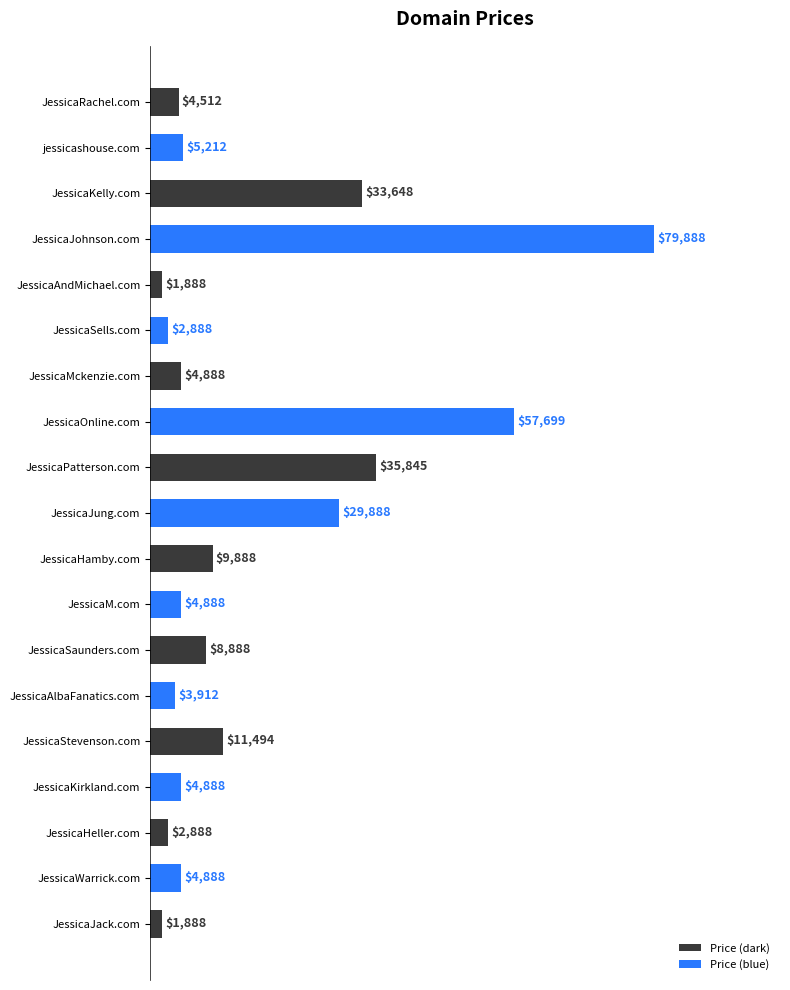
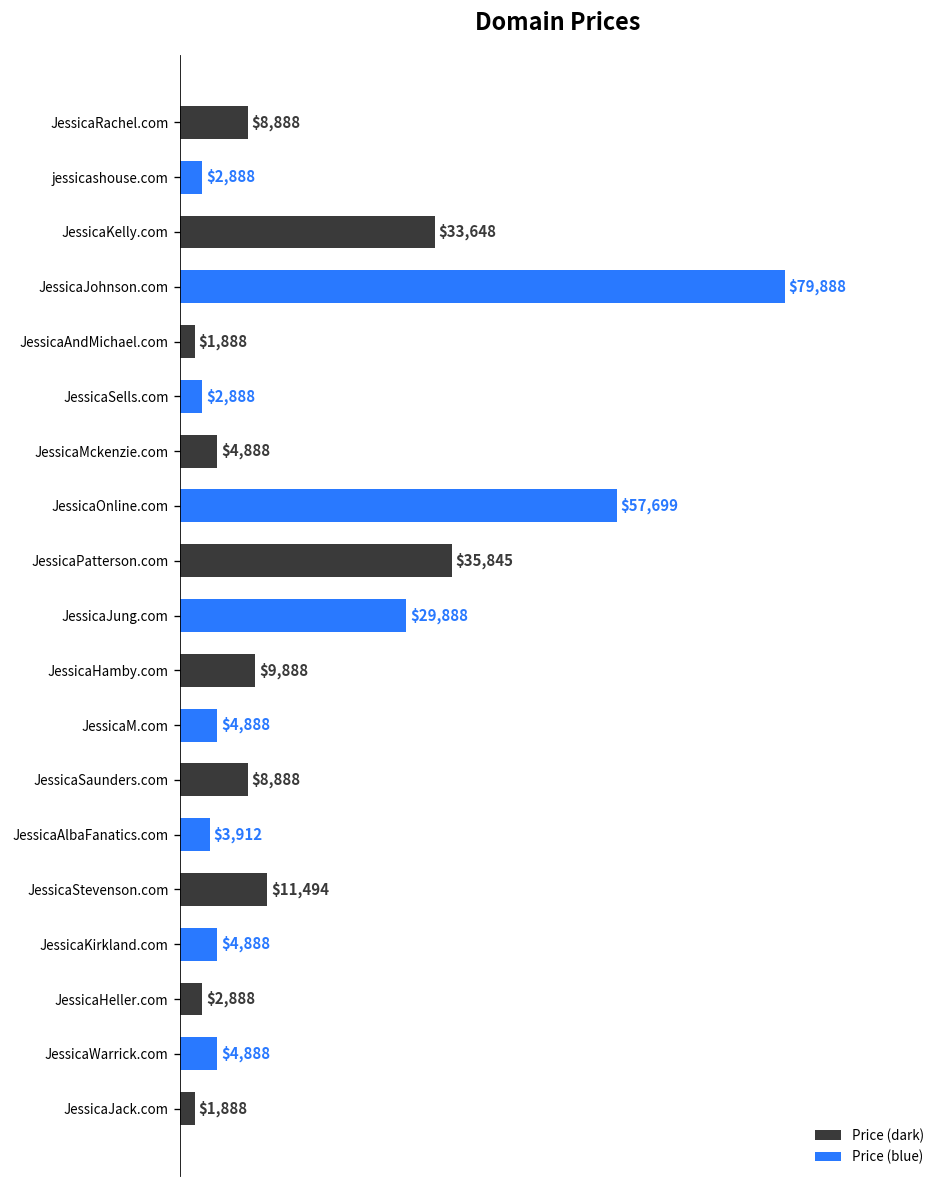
JessicaRachel.com: $4,512 -> $8,888
jessicashouse.com: $5,212 -> $2,888
